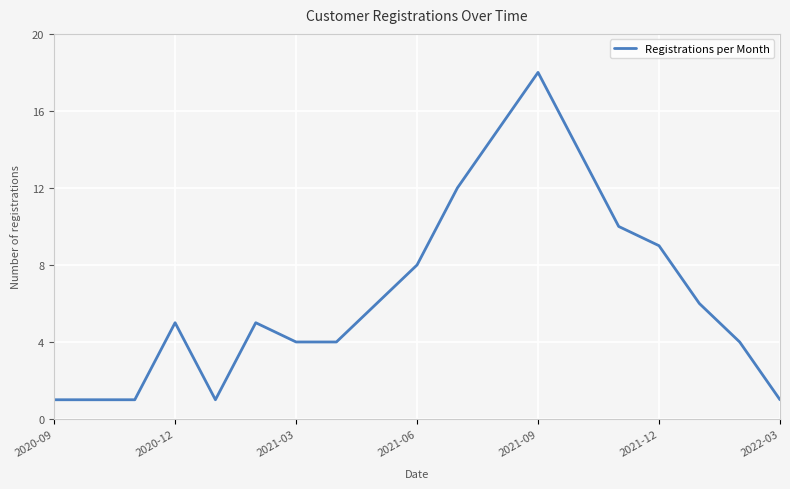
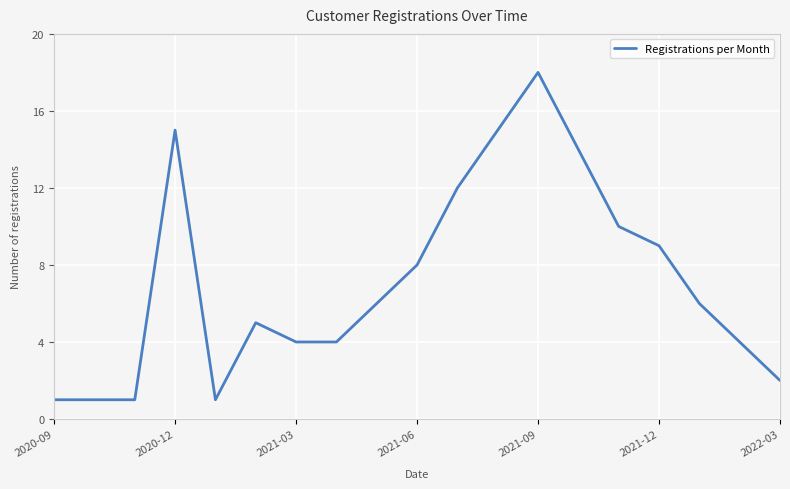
2020-12: 5 -> 15
2022-03: 1 -> 2
